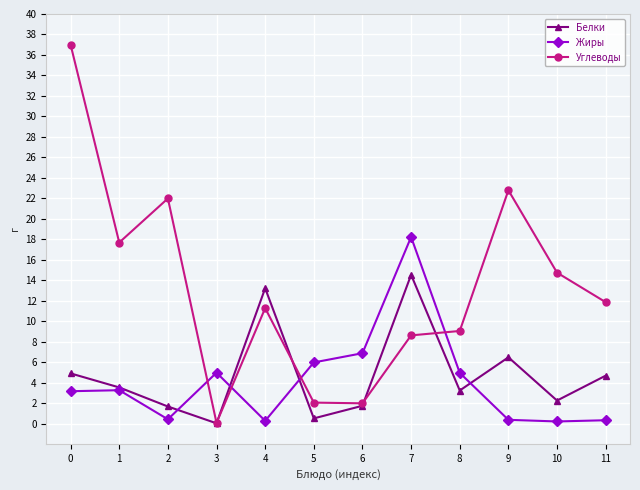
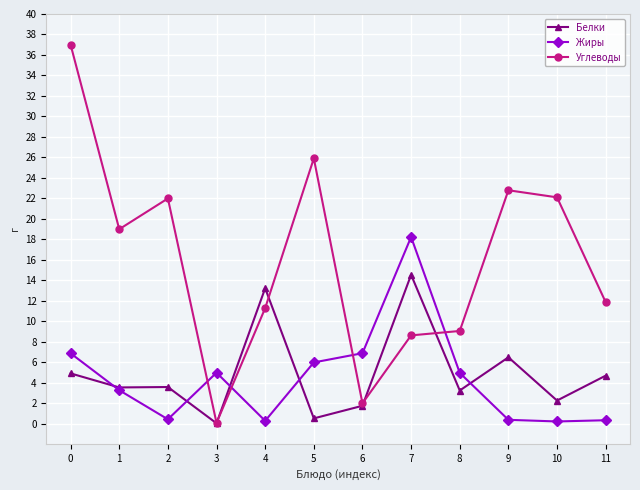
Жиры, 0: 3.2 -> 6.9
Углеводы, 1: 17.7 -> 19.0
Белки, 2: 1.7 -> 3.6
Углеводы, 5: 2.1 -> 25.9
Углеводы, 10: 14.8 -> 22.1
